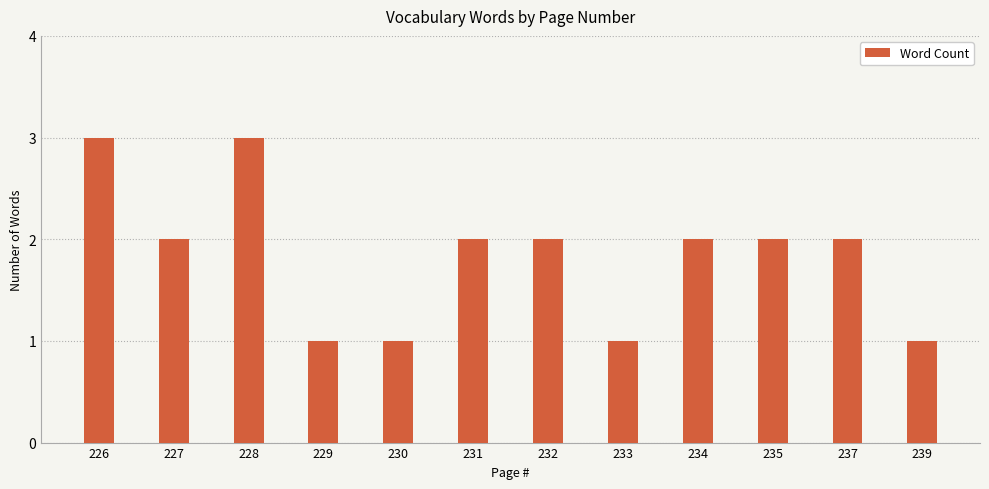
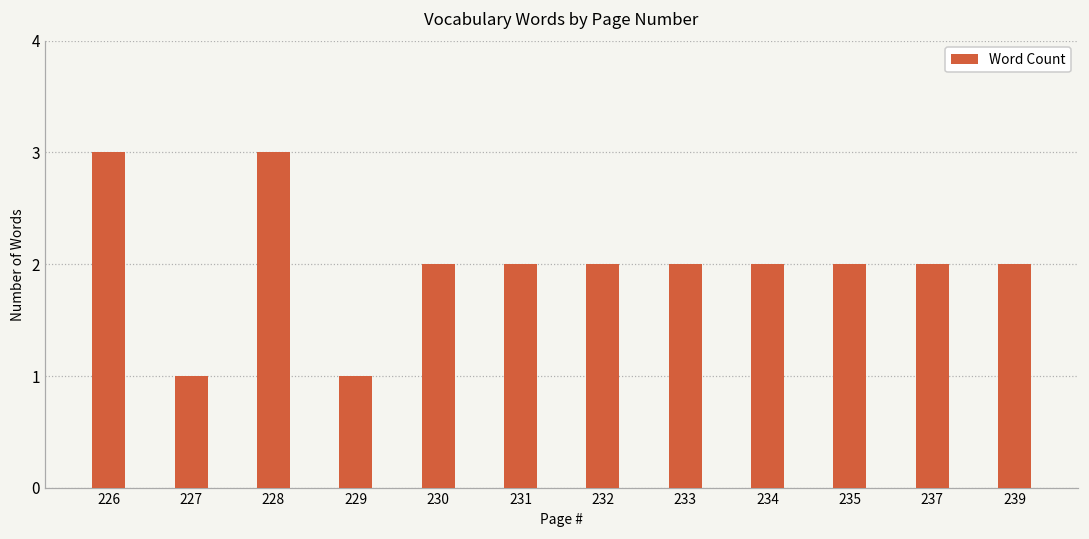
227: 2 -> 1
230: 1 -> 2
233: 1 -> 2
239: 1 -> 2
